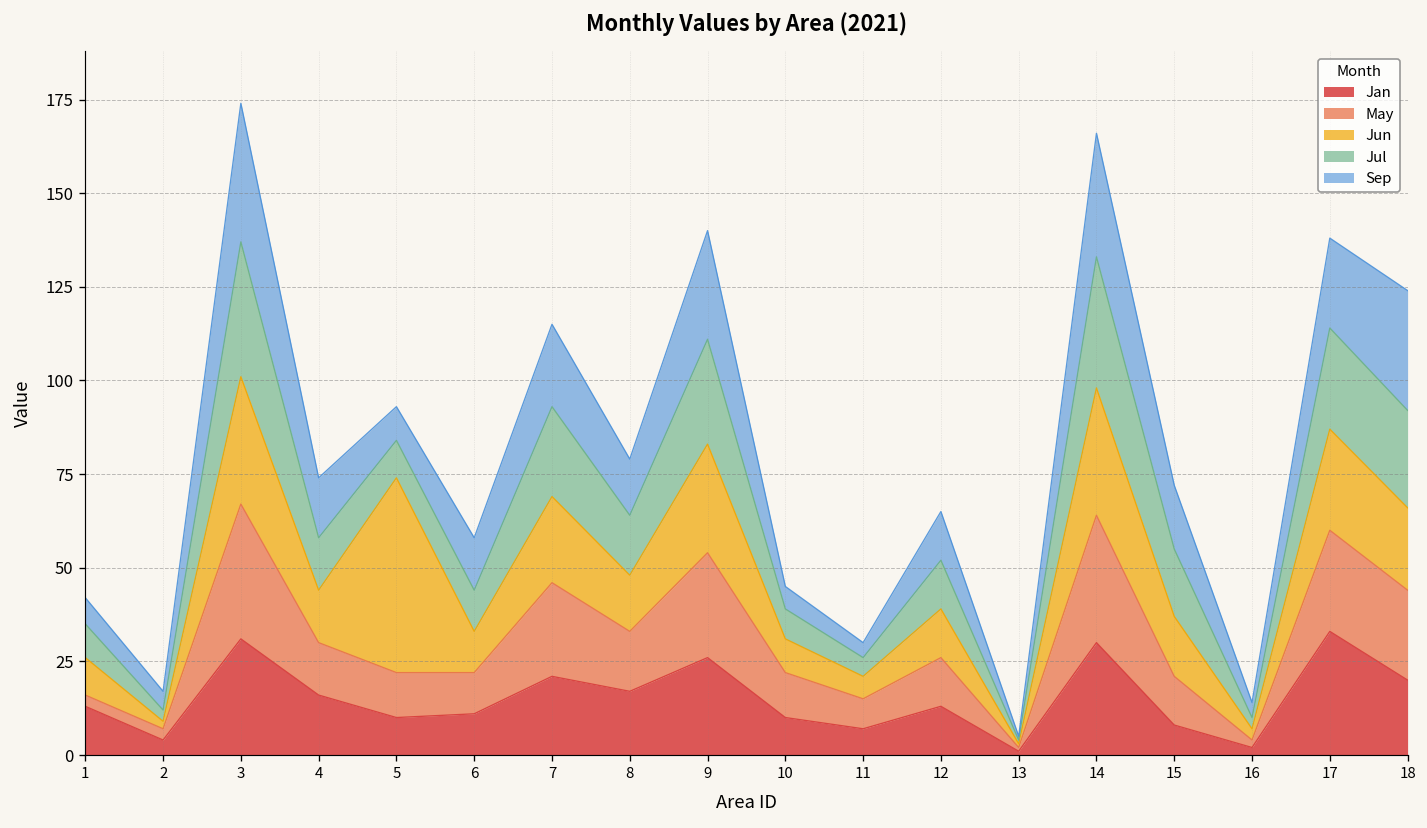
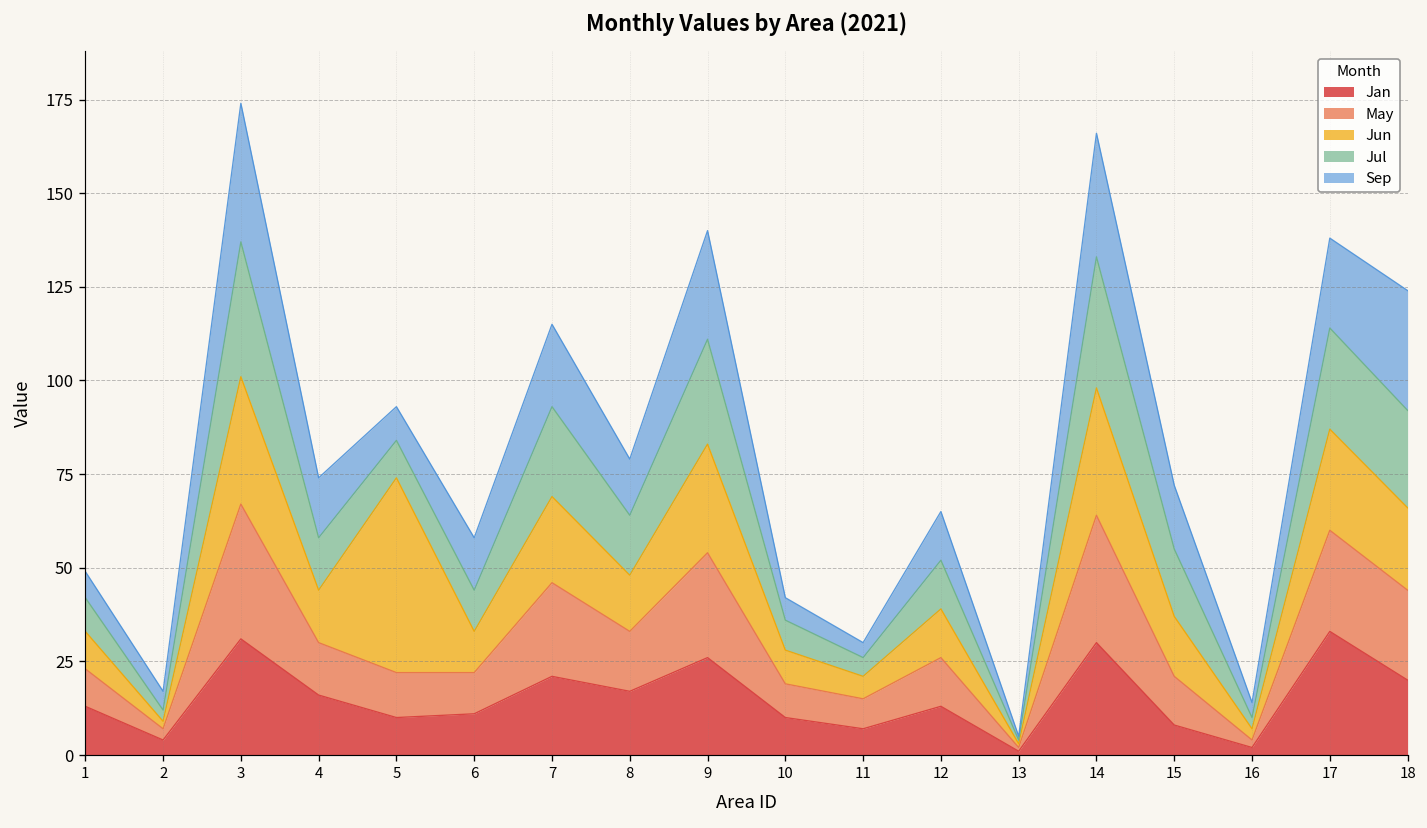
May, 1: 3 -> 10
May, 10: 12 -> 9
